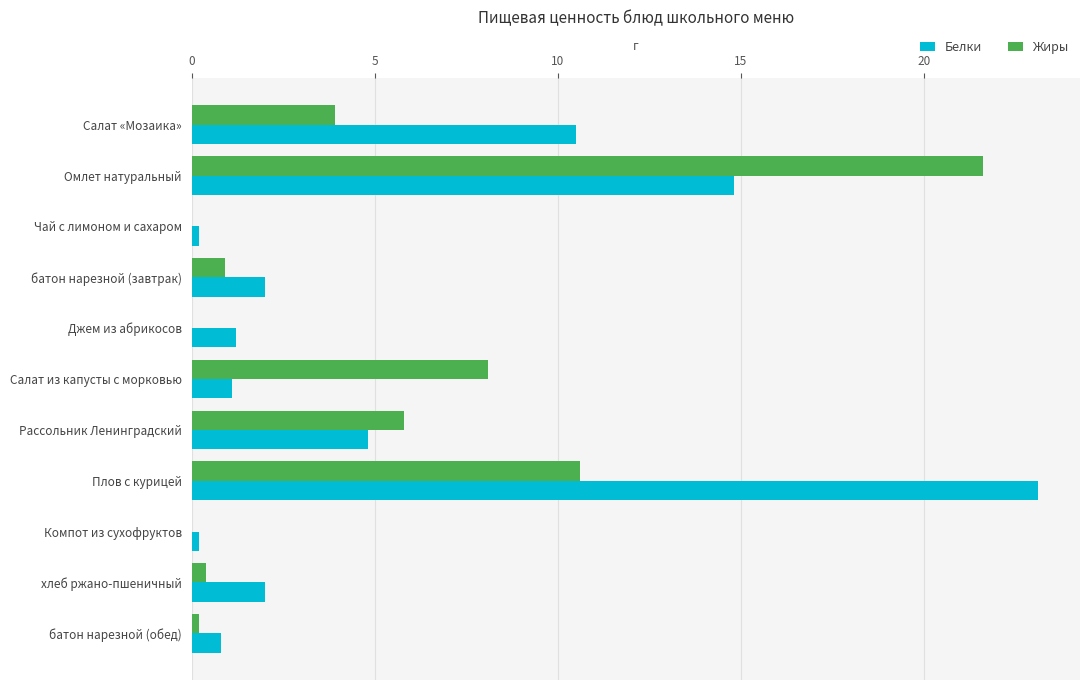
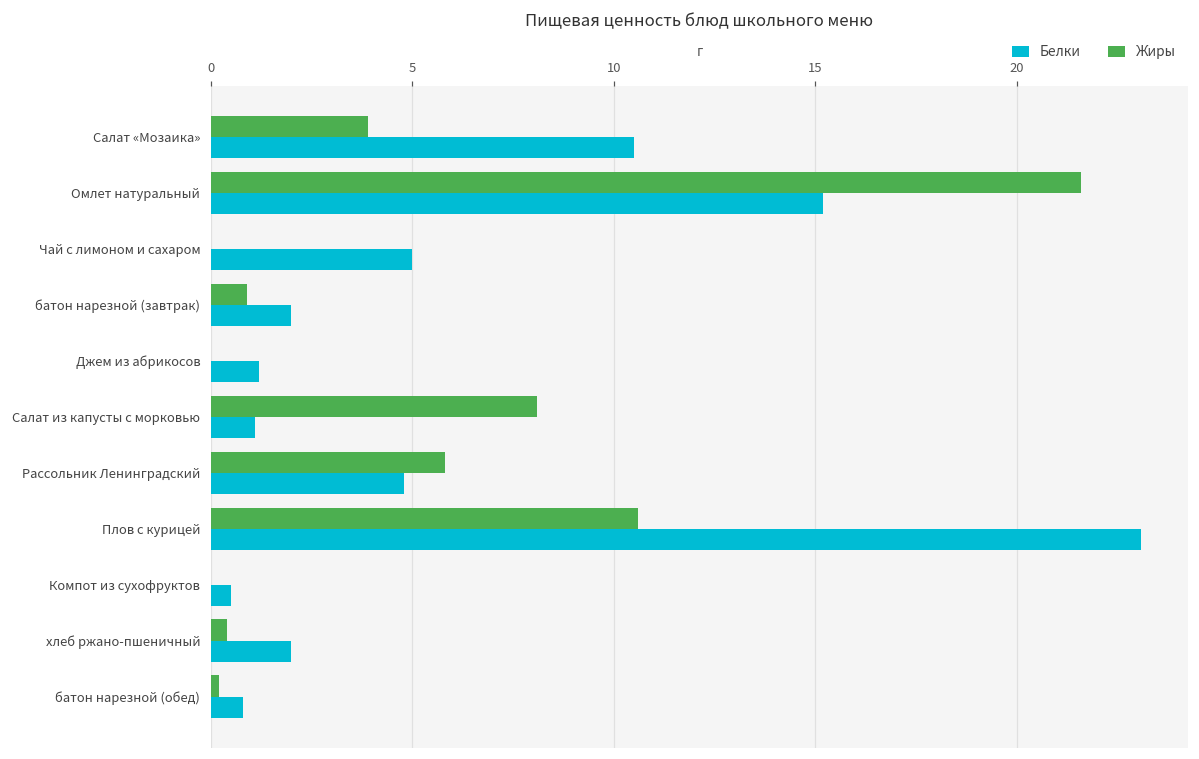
Белки, Омлет натуральный: 14.8 -> 15.2
Белки, Чай с лимоном и сахаром: 0.2 -> 5.0
Белки, Компот из сухофруктов: 0.2 -> 0.5
